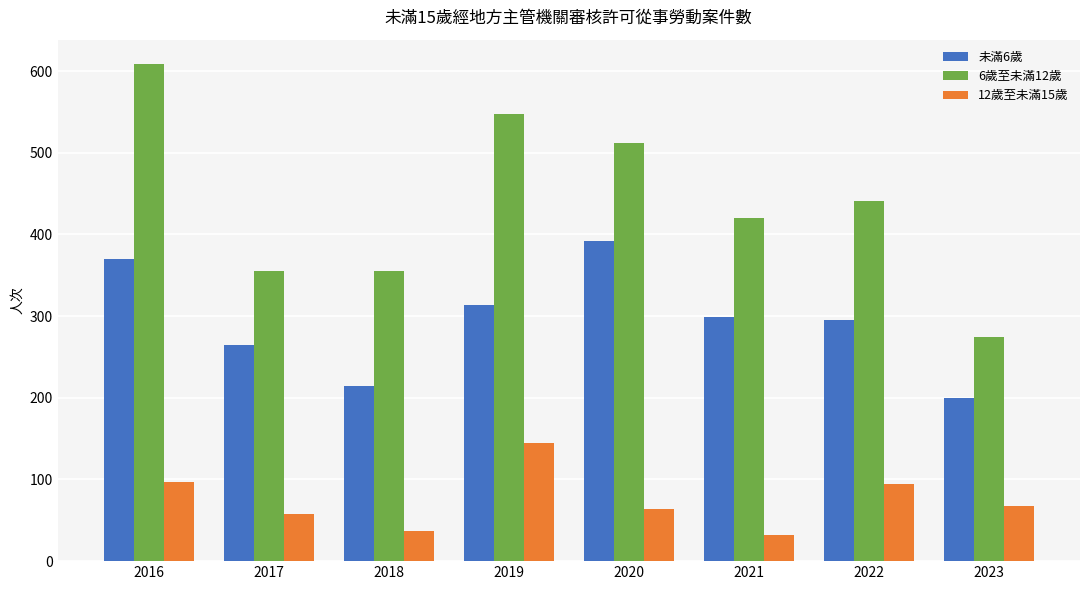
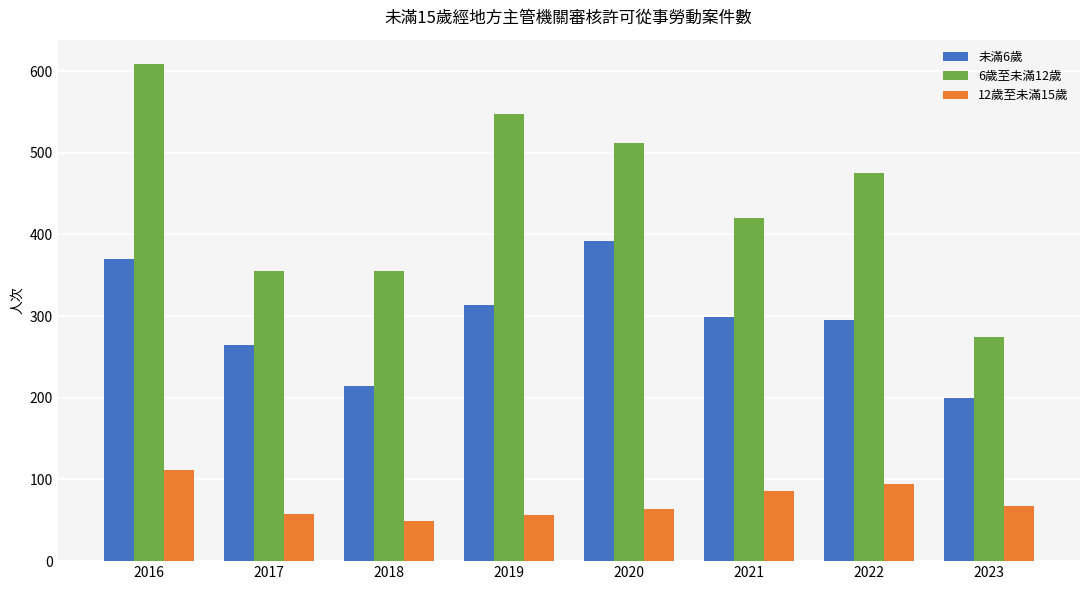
12歲至未滿15歲, 2016: 100 -> 110
12歲至未滿15歲, 2018: 40 -> 50
12歲至未滿15歲, 2019: 150 -> 60
12歲至未滿15歲, 2021: 30 -> 90
6歲至未滿12歲, 2022: 440 -> 480
